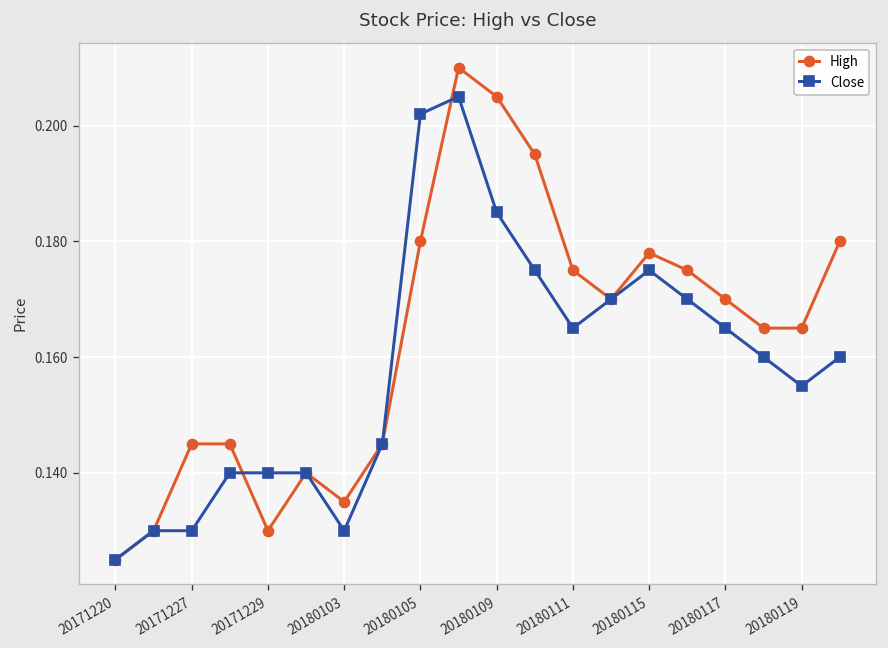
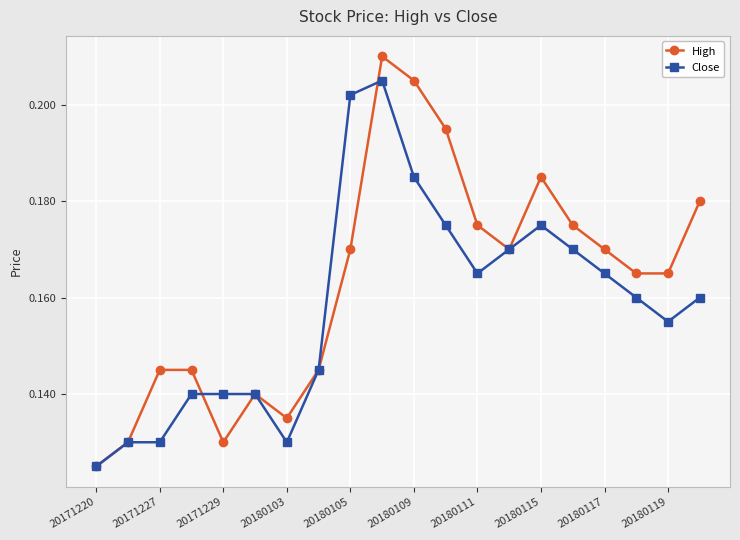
High, 20180105: 0.18 -> 0.17
High, 20180115: 0.178 -> 0.185
